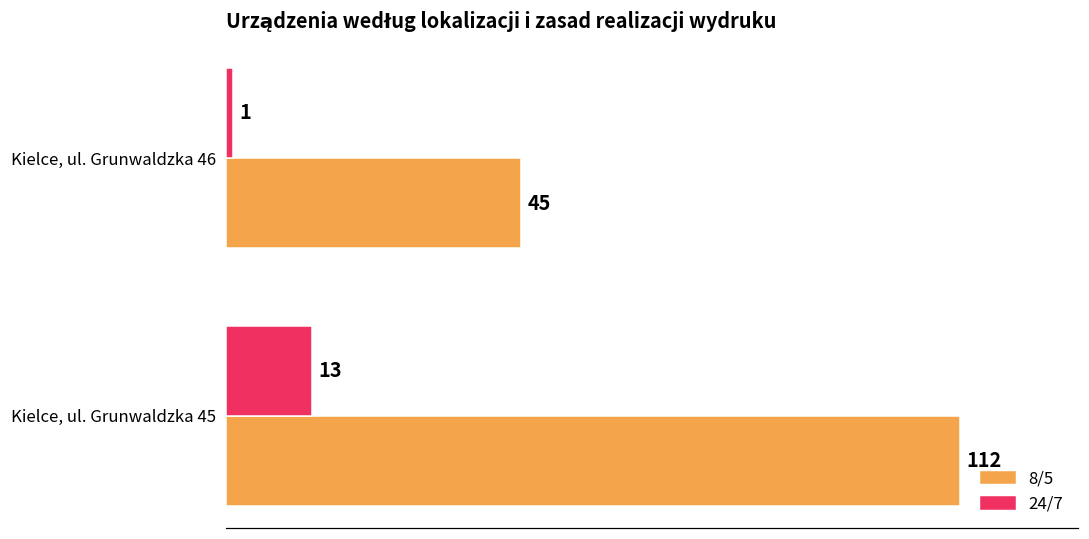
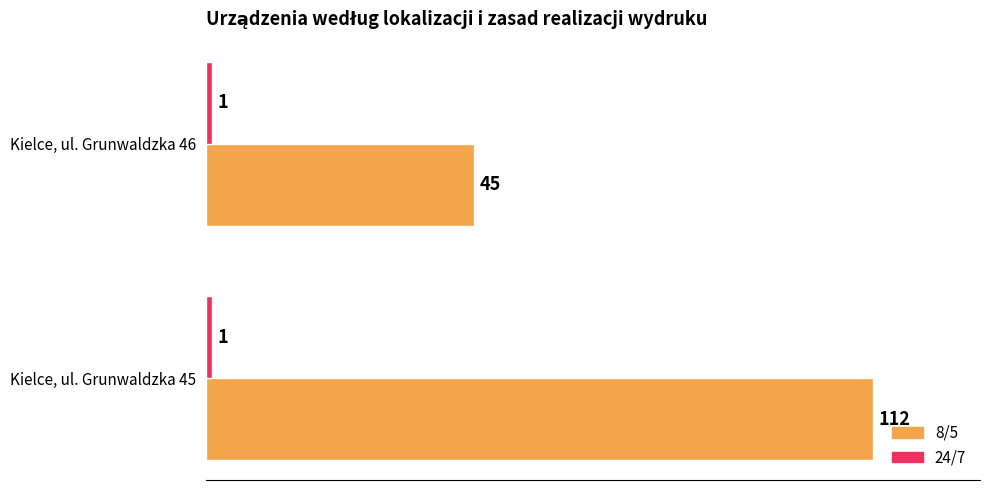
24/7, Kielce, ul. Grunwaldzka 45: 13 -> 1
